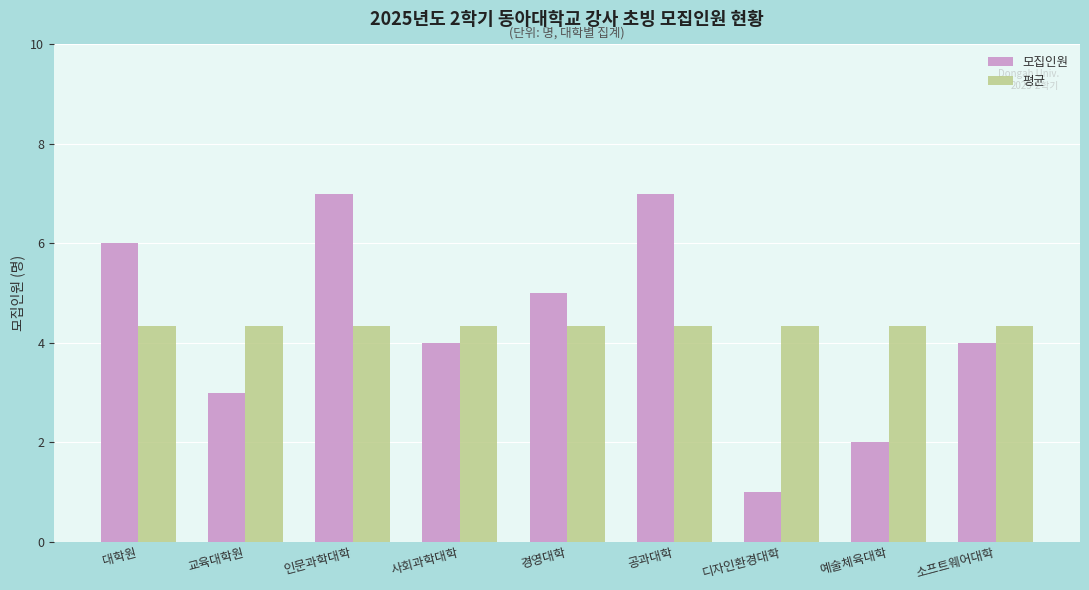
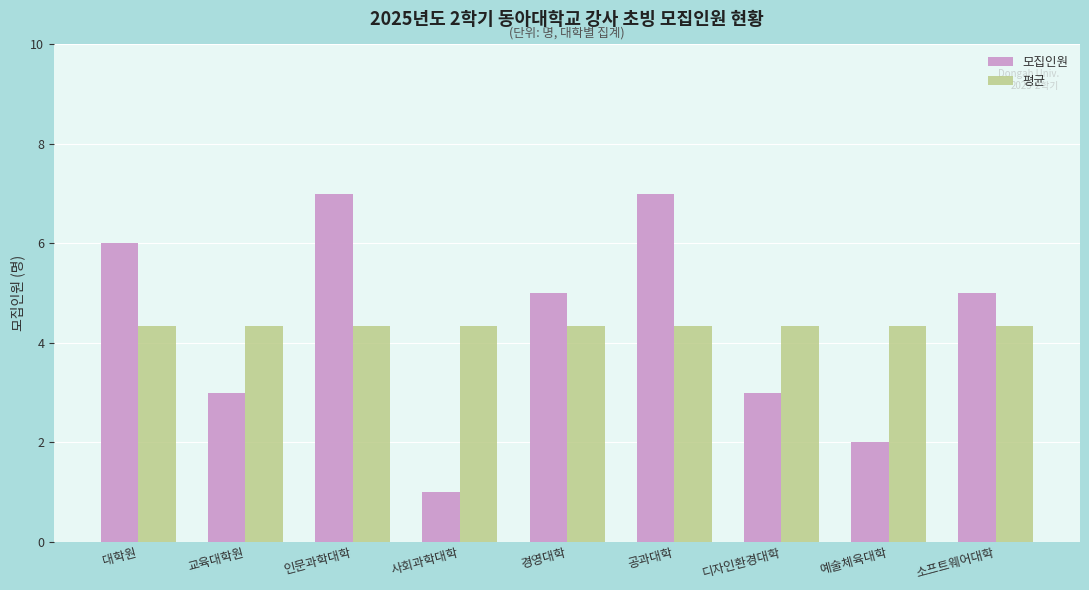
모집인원, 사회과학대학: 4 -> 1
모집인원, 디자인환경대학: 1 -> 3
모집인원, 소프트웨어대학: 4 -> 5
